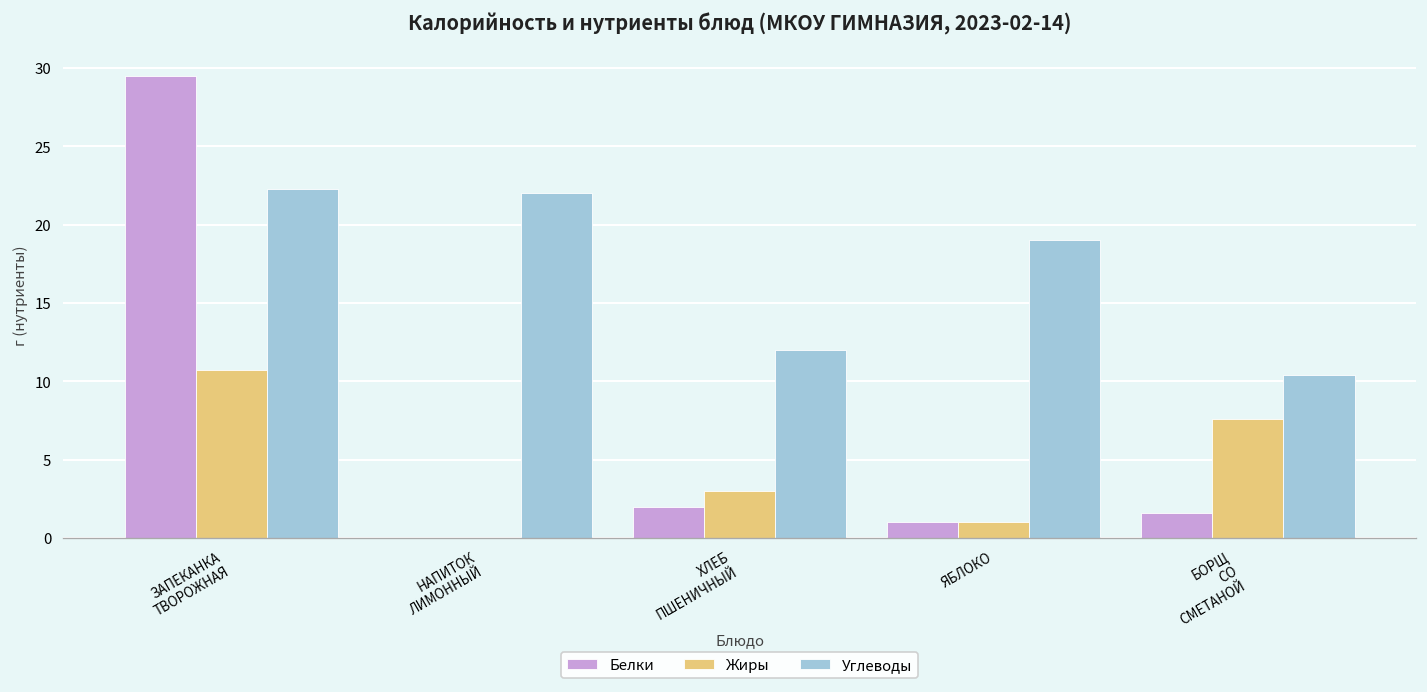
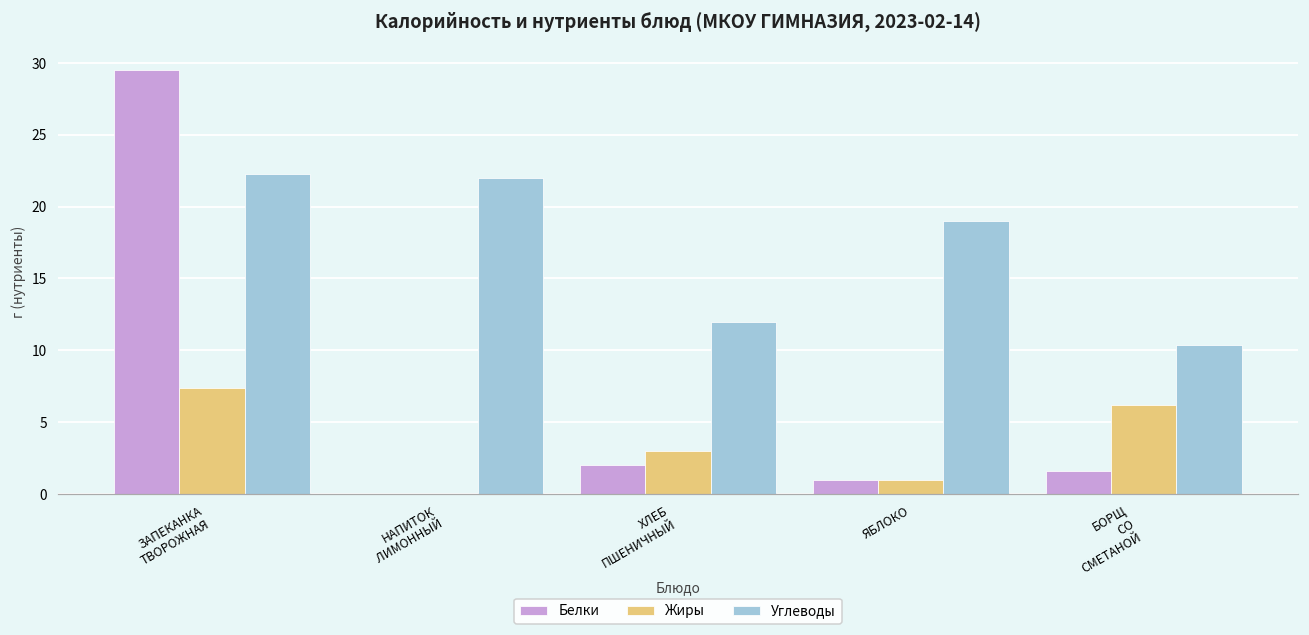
Жиры, ЗАПЕКАНКА ТВОРОЖНАЯ: 10.7 -> 7.4
Жиры, БОРЩ СО СМЕТАНОЙ: 7.6 -> 6.2
